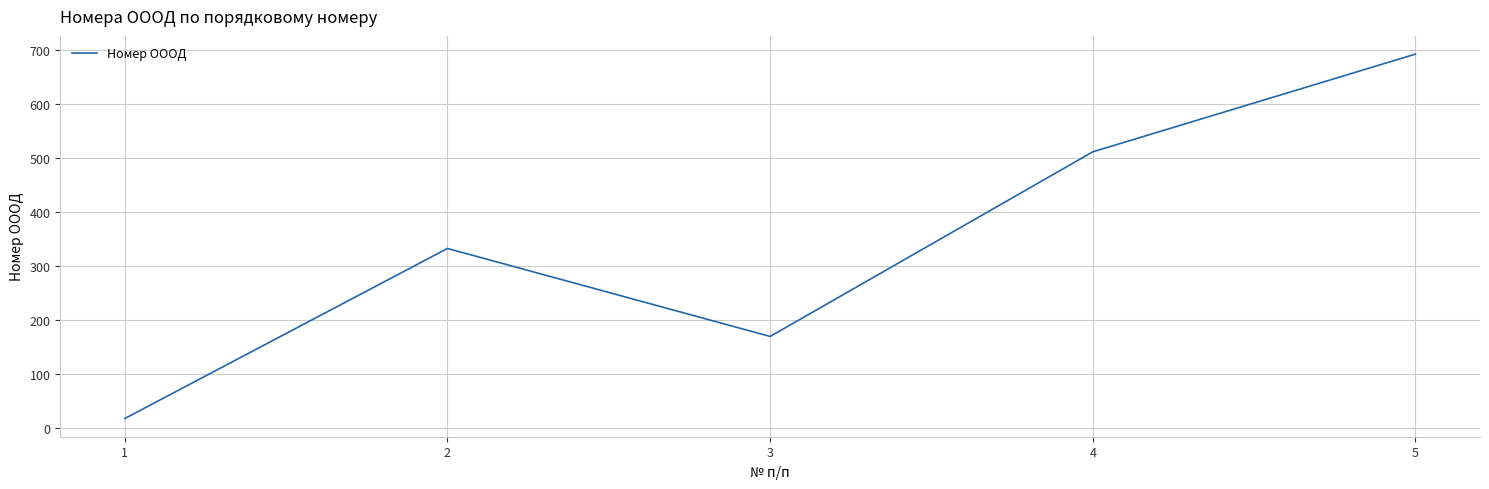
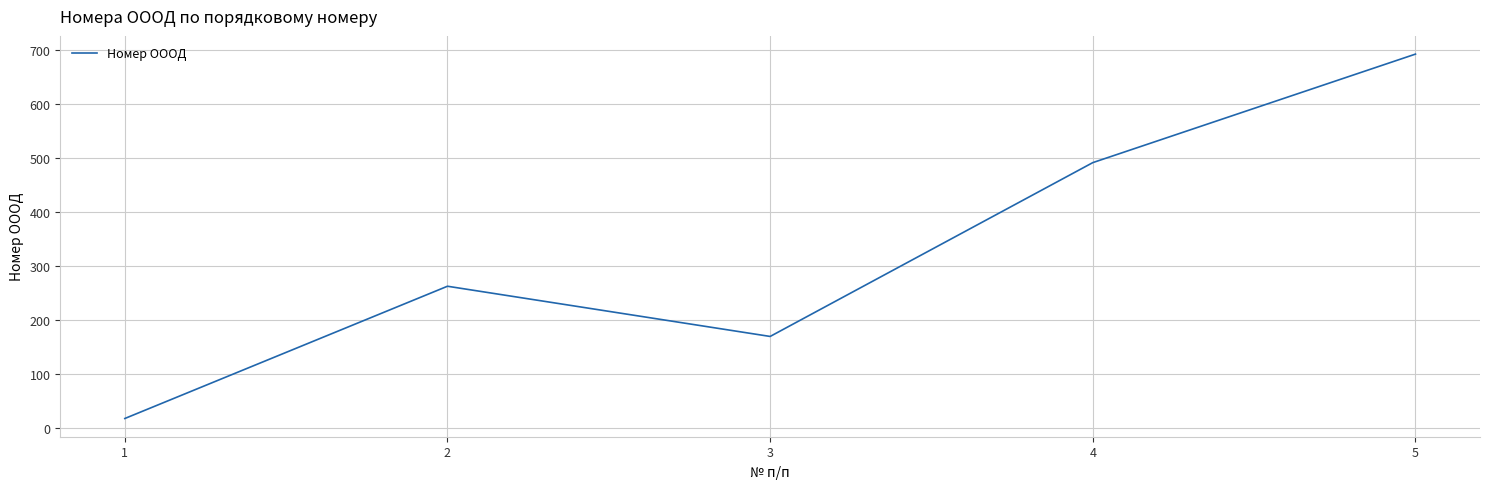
2: 330 -> 260
4: 510 -> 490
